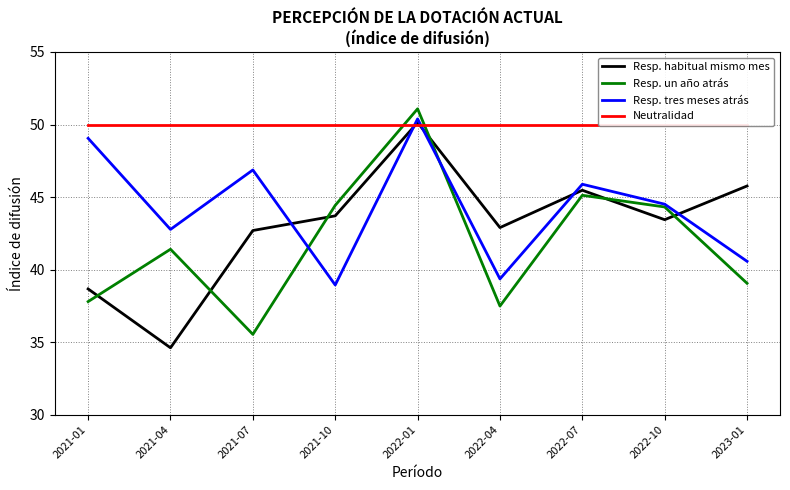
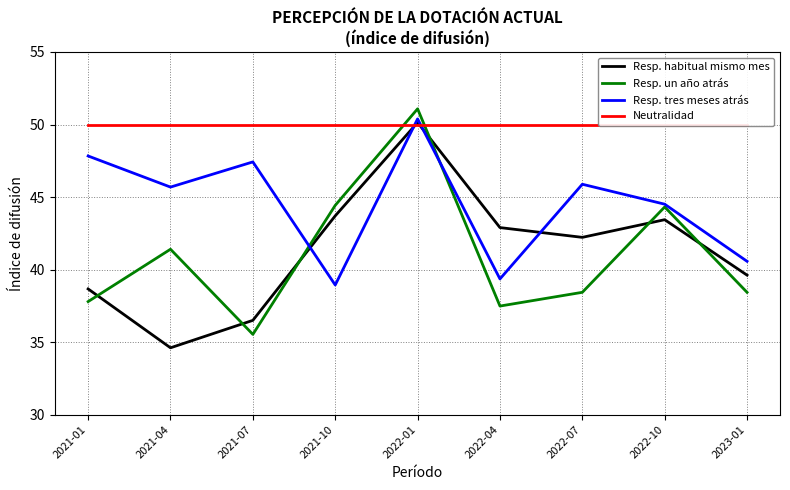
Resp. tres meses atrás, 2021-01: 49.1 -> 47.8
Resp. tres meses atrás, 2021-04: 42.8 -> 45.7
Resp. habitual mismo mes, 2021-07: 42.7 -> 36.5
Resp. tres meses atrás, 2021-07: 46.9 -> 47.4
Resp. habitual mismo mes, 2022-07: 45.5 -> 42.2
Resp. un año atrás, 2022-07: 45.1 -> 38.4
Resp. habitual mismo mes, 2023-01: 45.8 -> 39.6
Resp. un año atrás, 2023-01: 39.1 -> 38.4
